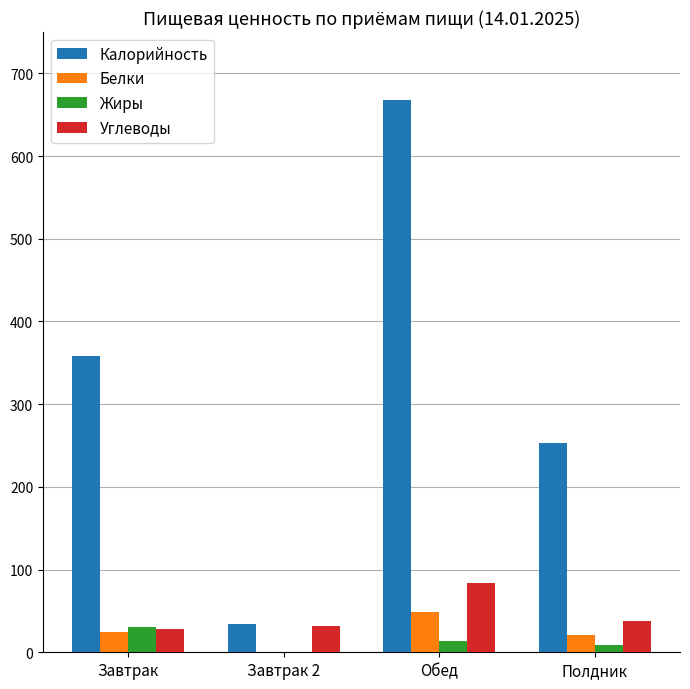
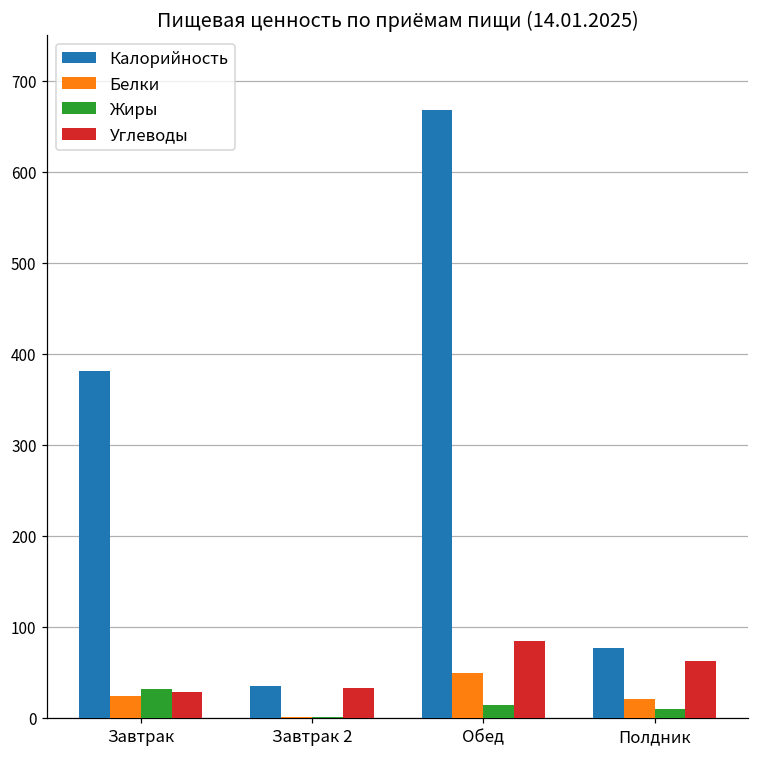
Калорийность, Завтрак: 360 -> 380
Калорийность, Полдник: 250 -> 80
Углеводы, Полдник: 40 -> 60
